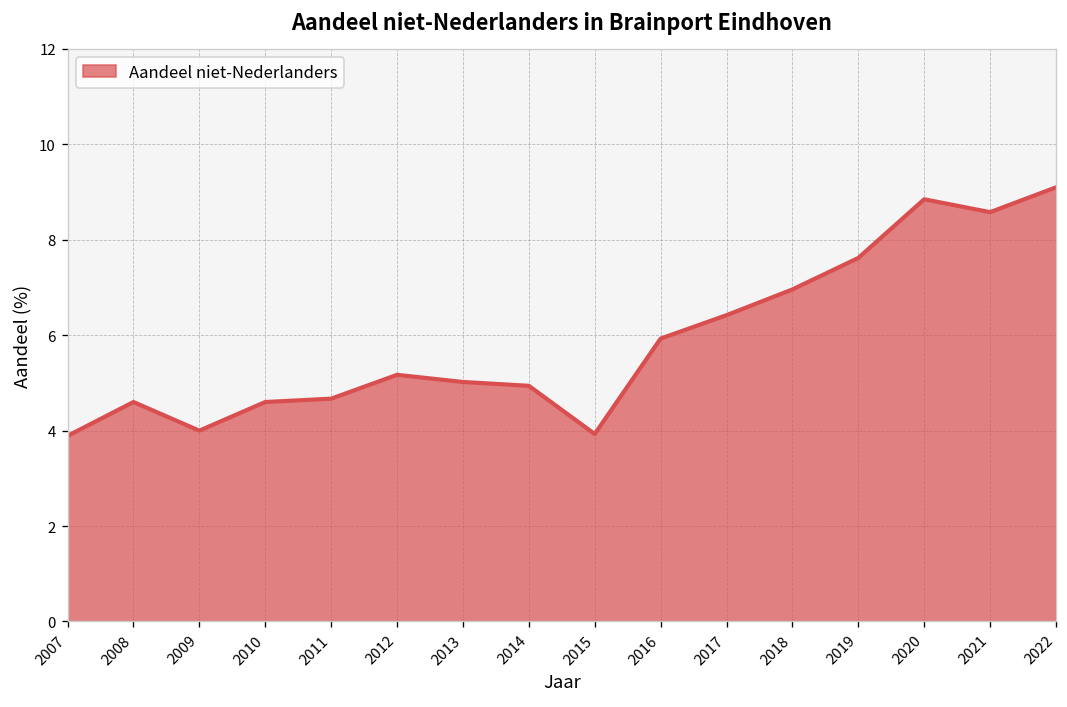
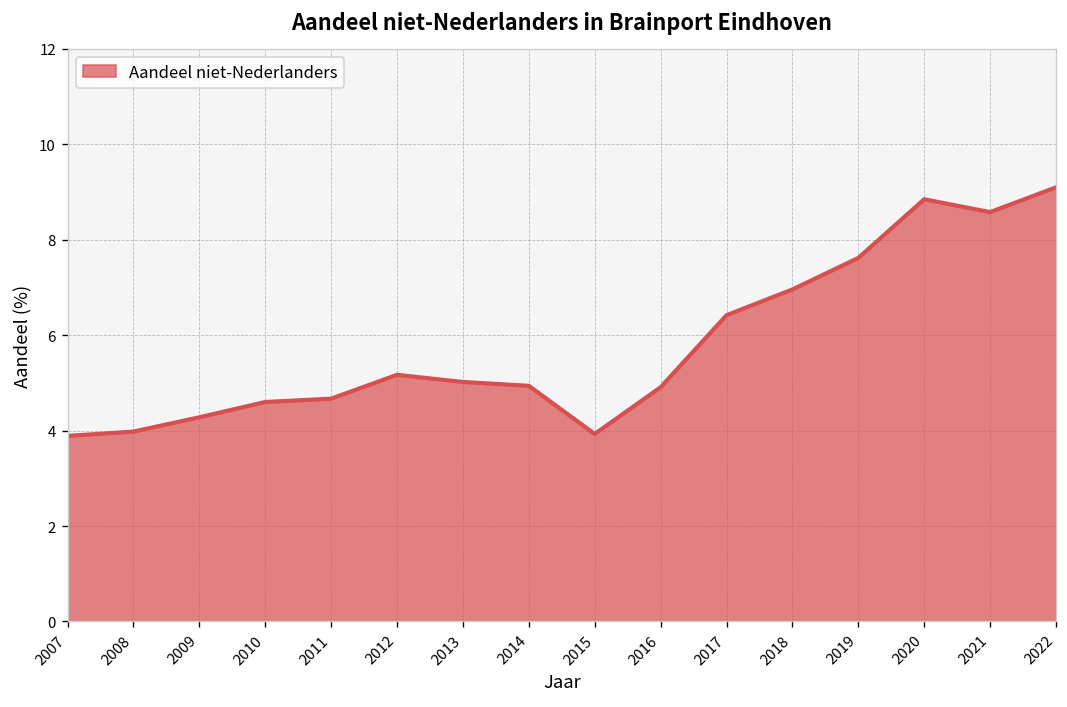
2008: 4.6 -> 4.0
2009: 4.0 -> 4.3
2016: 5.9 -> 4.9
